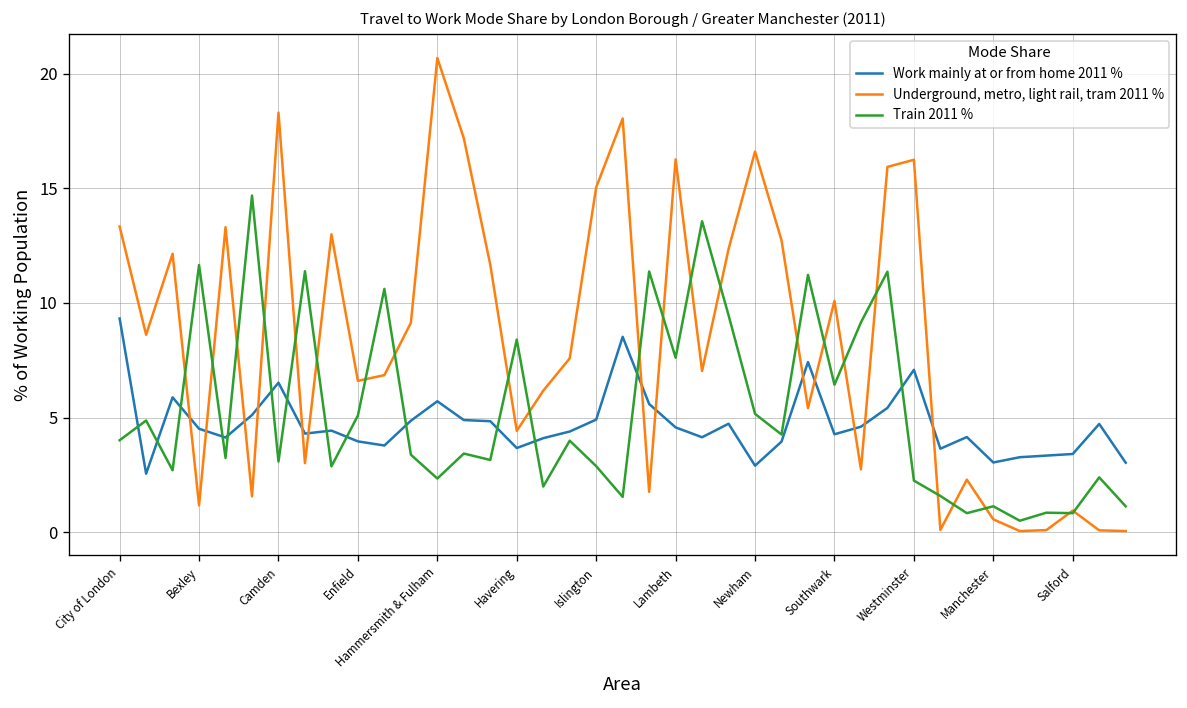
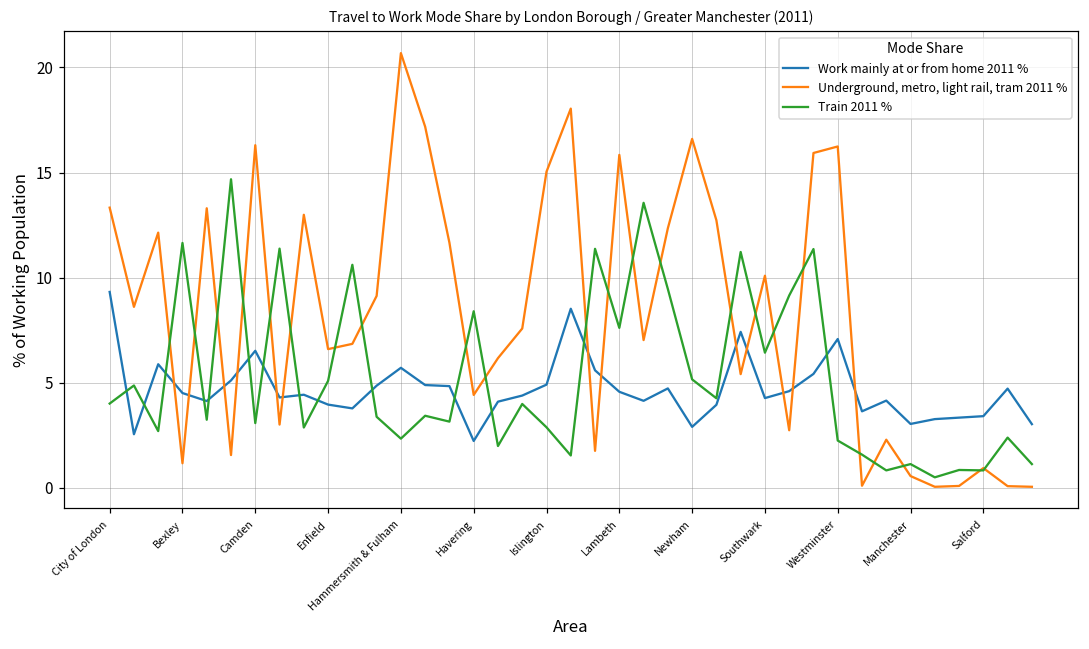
Underground, metro, light rail, tram 2011 %, Camden: 18.3 -> 16.3
Work mainly at or from home 2011 %, Havering: 3.7 -> 2.2
Underground, metro, light rail, tram 2011 %, Lambeth: 16.3 -> 15.8
